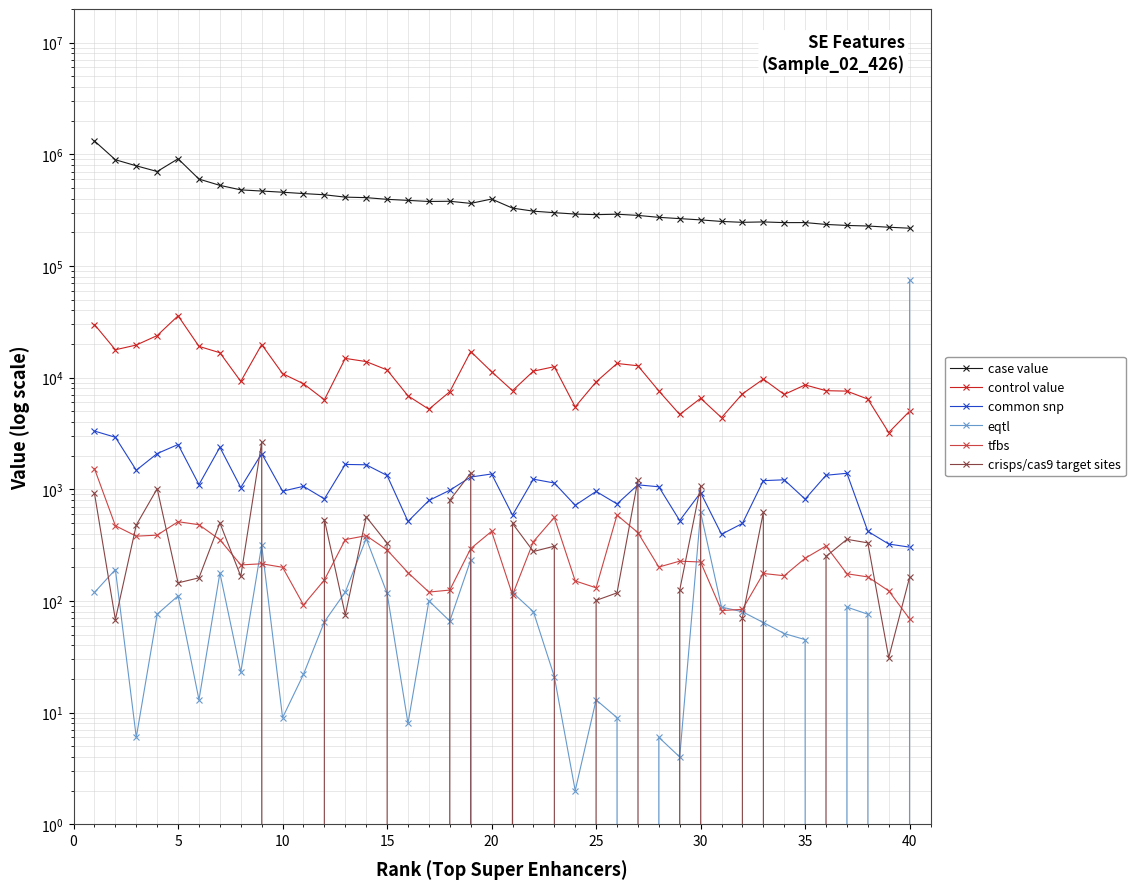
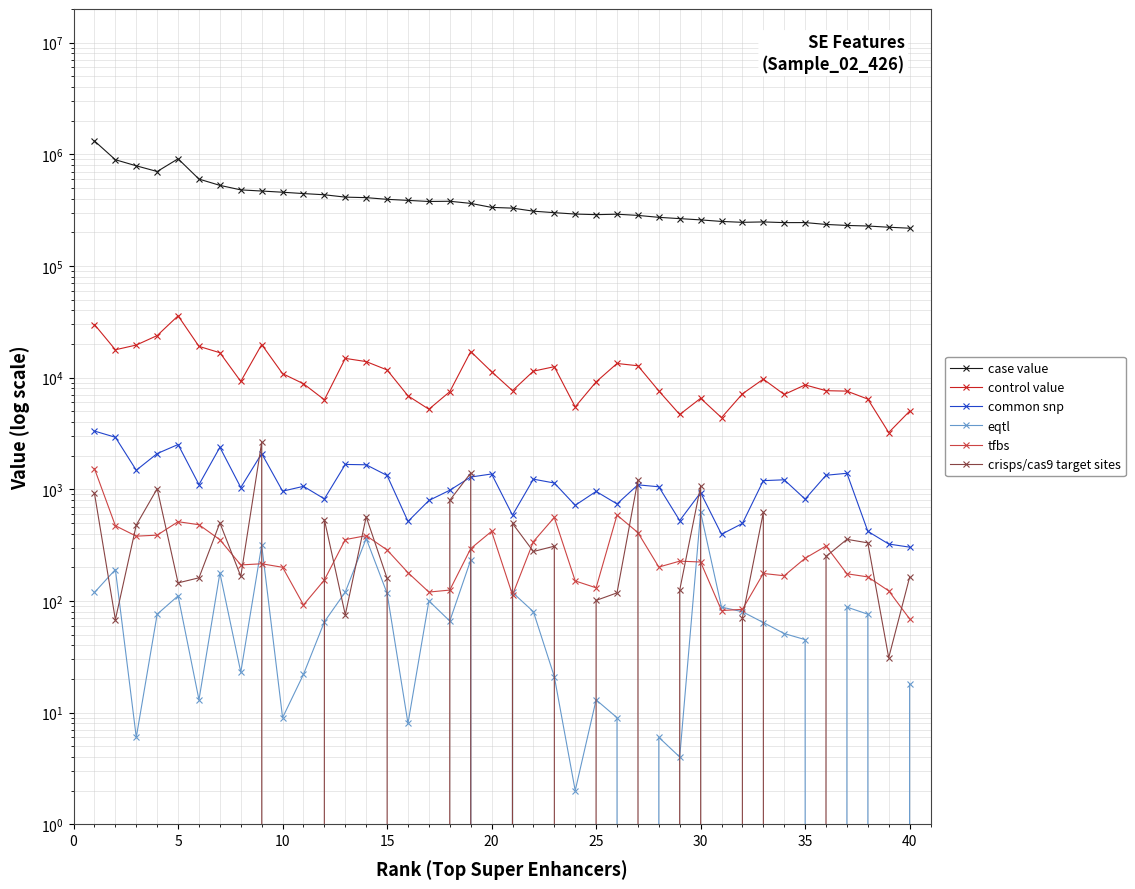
crisps/cas9 target sites, 15: 330 -> 160
case value, 20: 400000 -> 330000
eqtl, 40: 70000 -> 18
